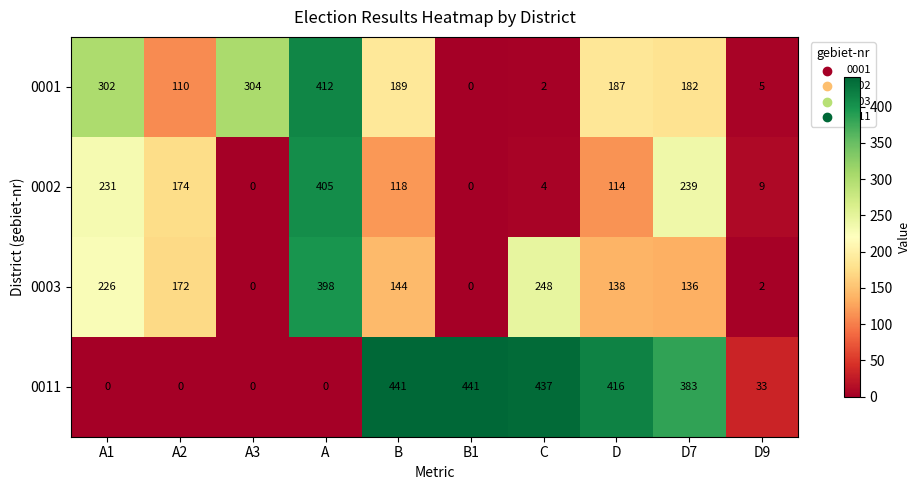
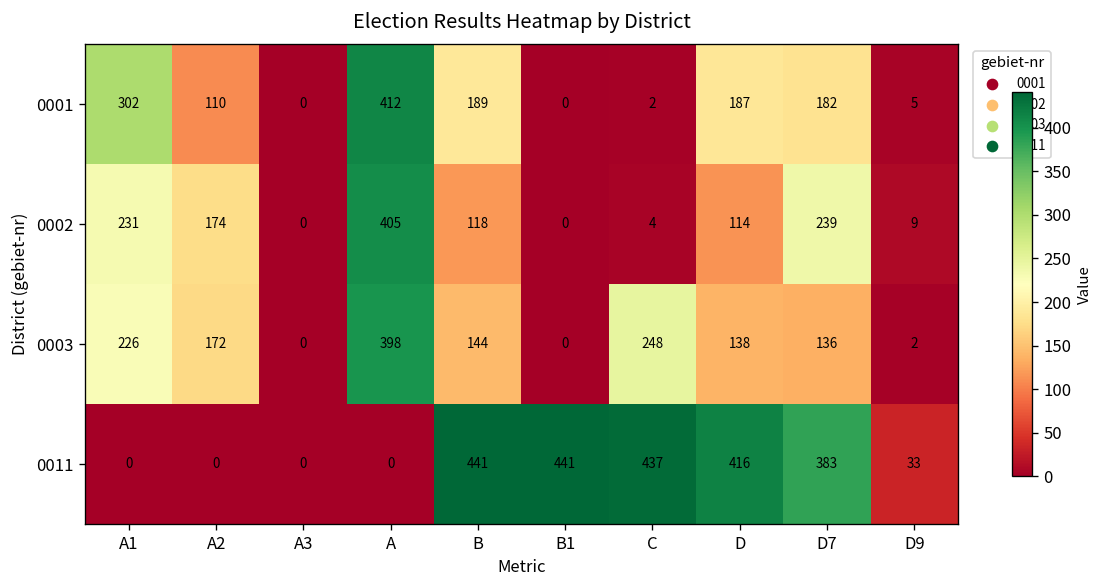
0001, A3: 304 -> 0
